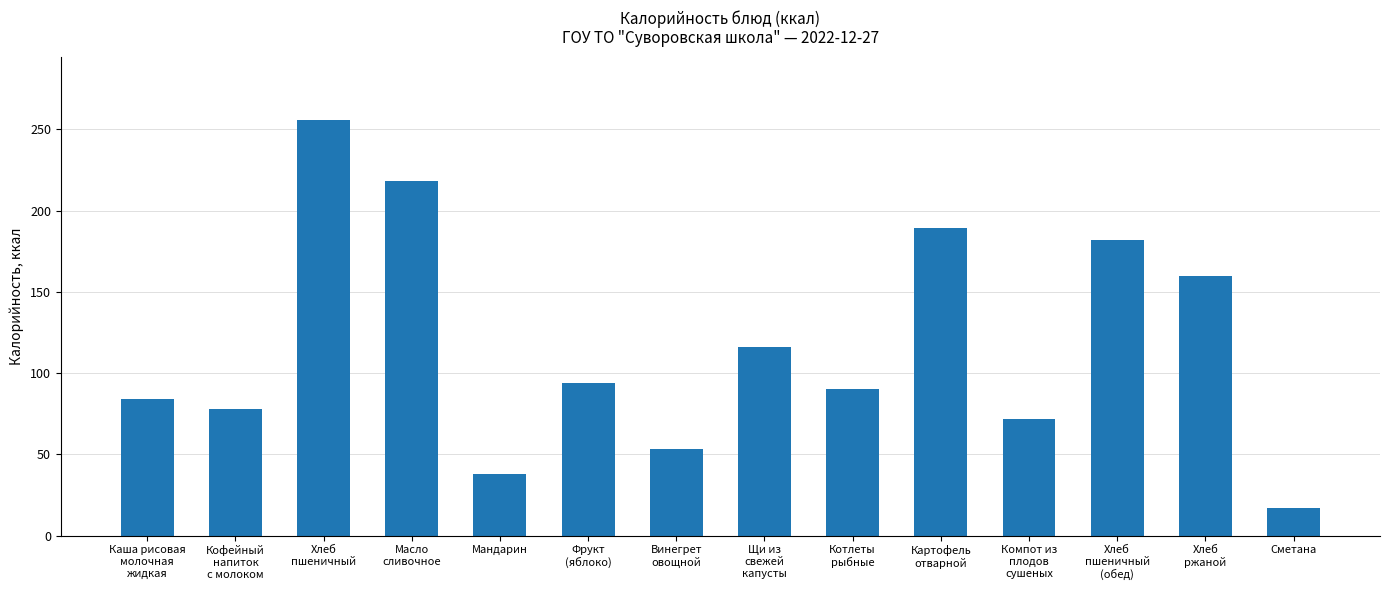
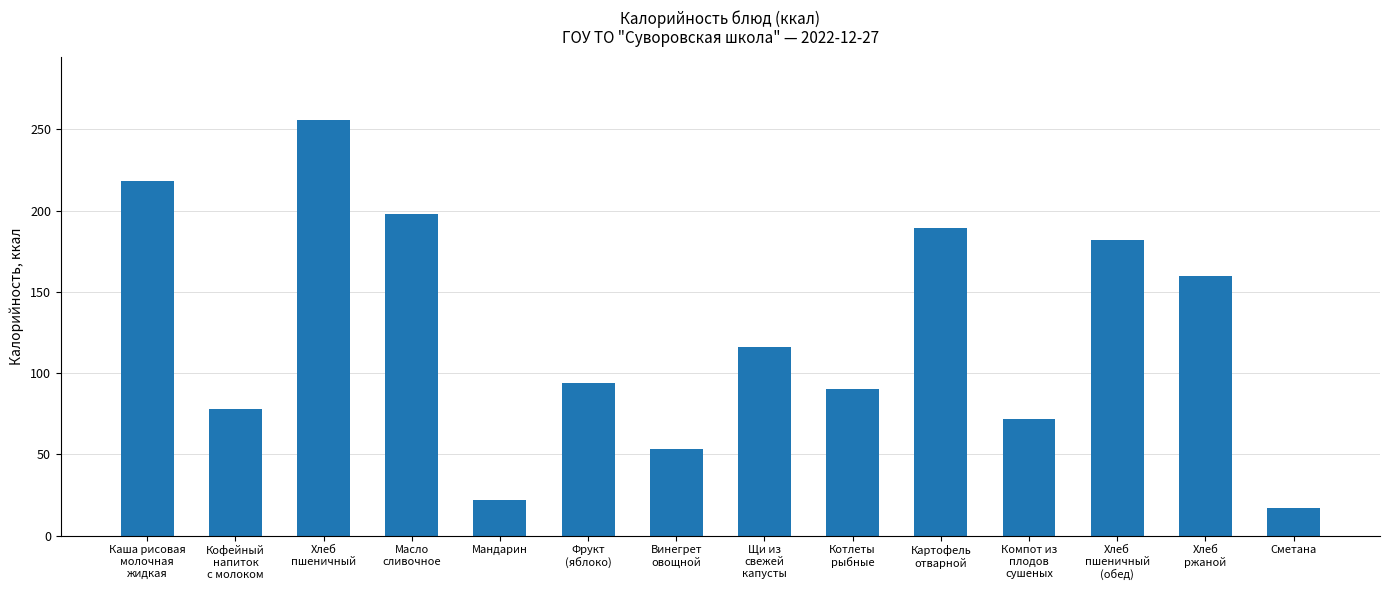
Каша рисовая молочная жидкая: 84 -> 218
Масло сливочное: 218 -> 198
Мандарин: 38 -> 22
